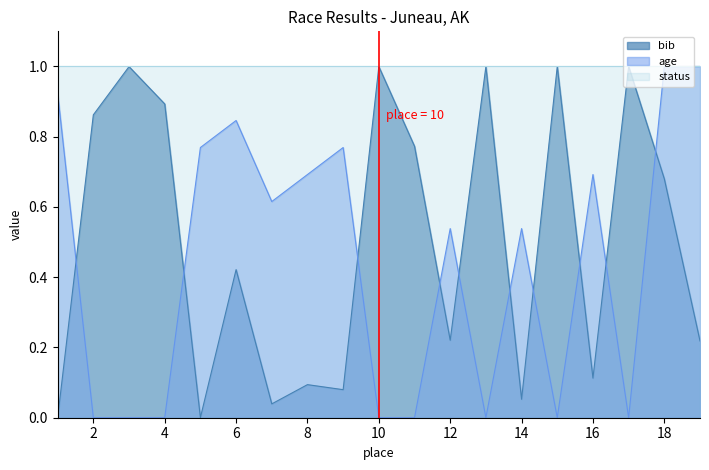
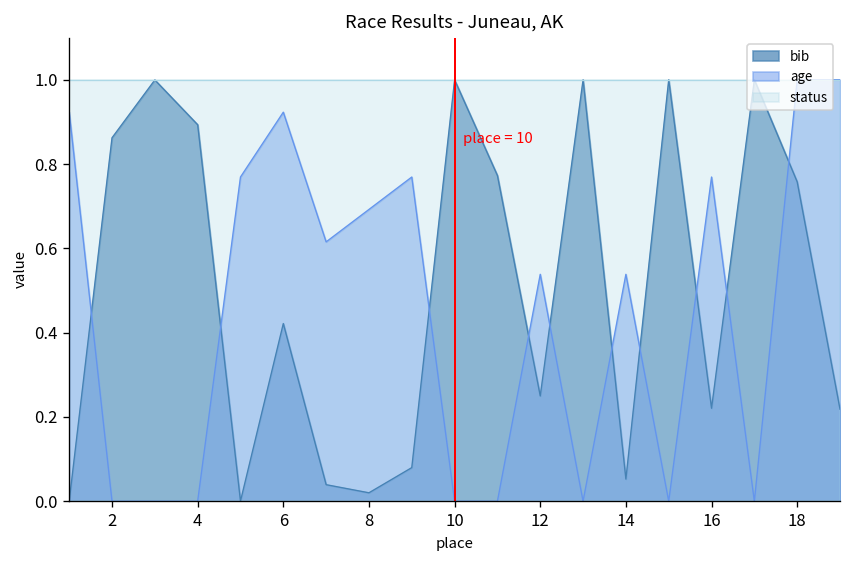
age, 6: 0.85 -> 0.92
bib, 8: 0.09 -> 0.02
bib, 12: 0.22 -> 0.25
bib, 16: 0.11 -> 0.22
age, 16: 0.69 -> 0.77
bib, 18: 0.68 -> 0.76
